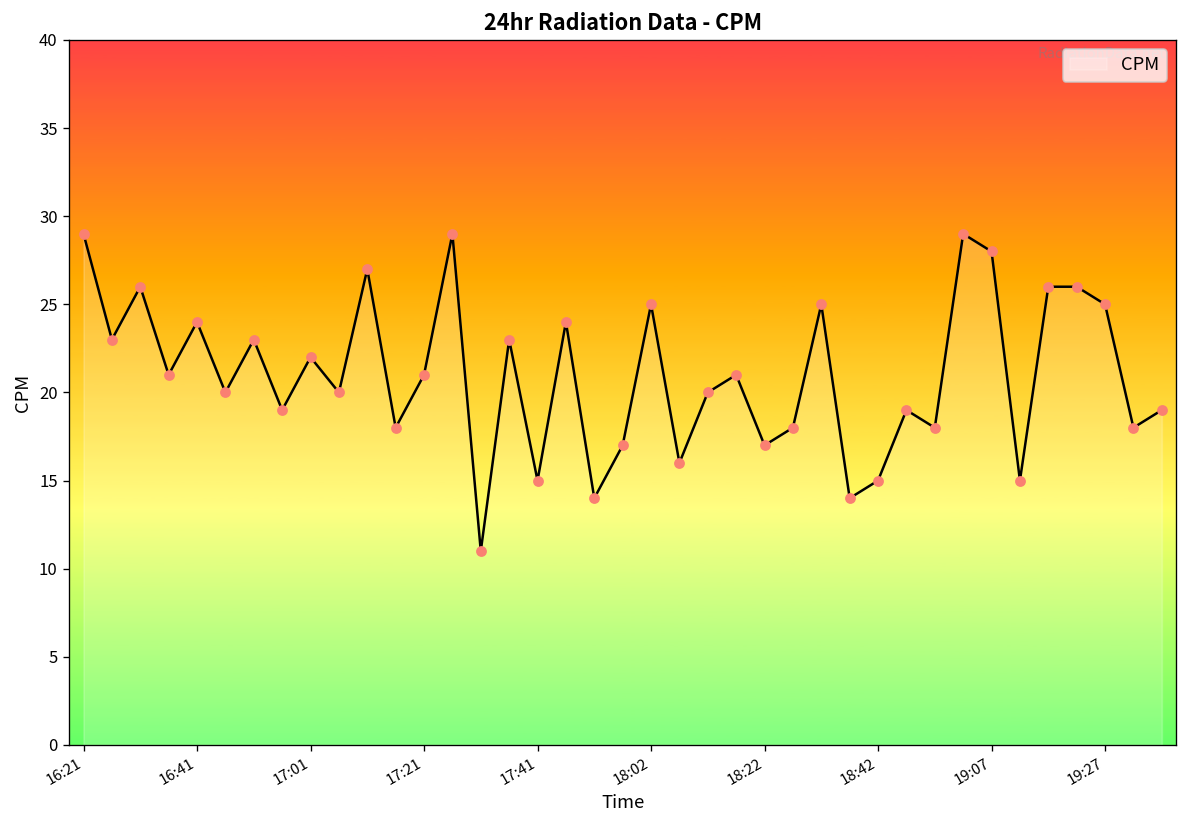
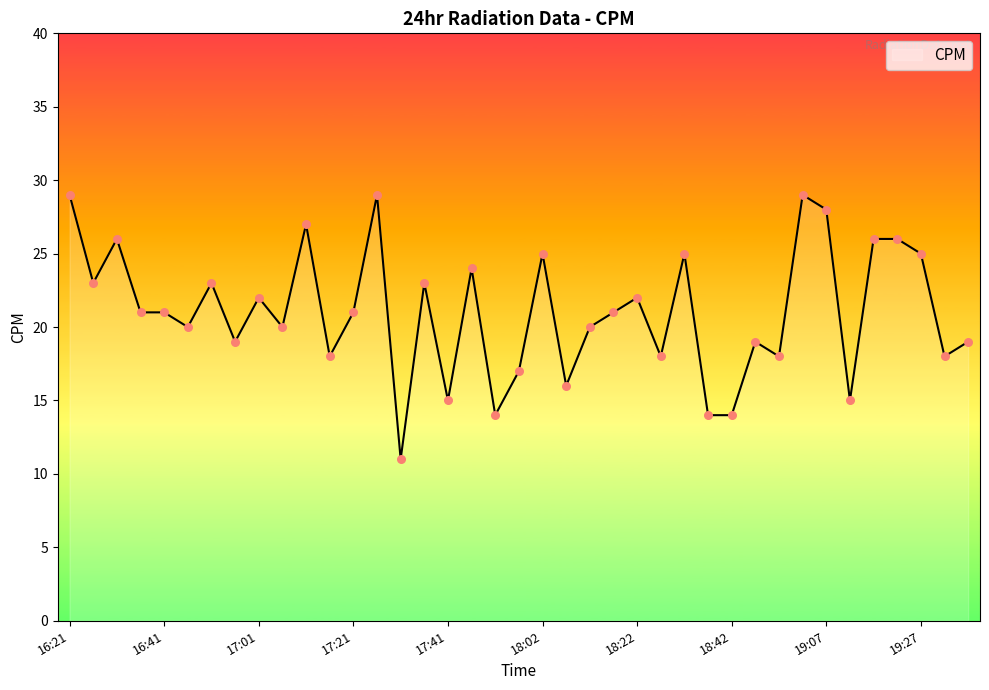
16:41: 24 -> 21
18:22: 17 -> 22
18:42: 15 -> 14
